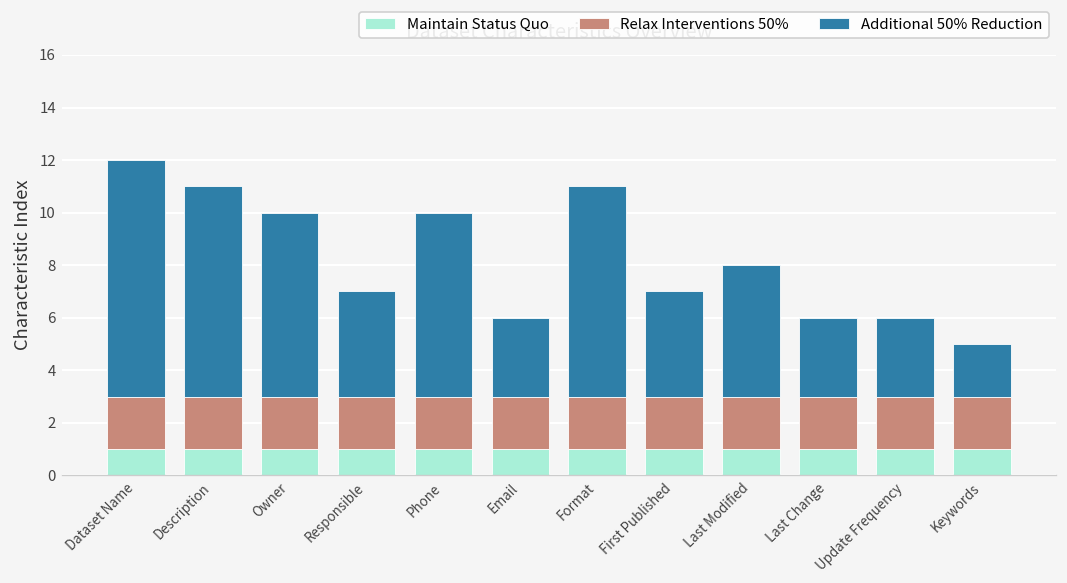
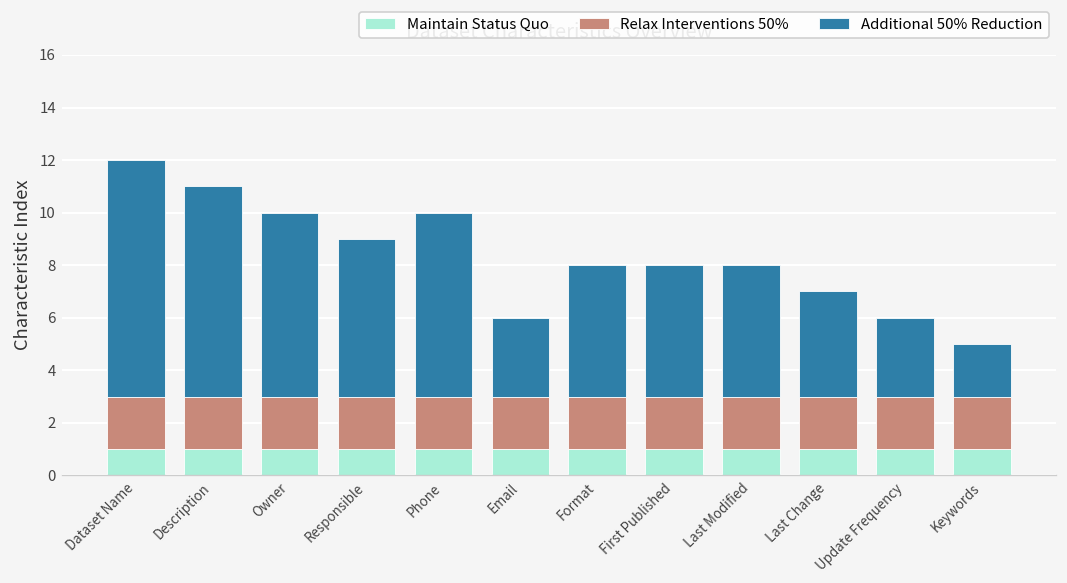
Additional 50% Reduction, Responsible: 4 -> 6
Additional 50% Reduction, Format: 8 -> 5
Additional 50% Reduction, First Published: 4 -> 5
Additional 50% Reduction, Last Change: 3 -> 4
